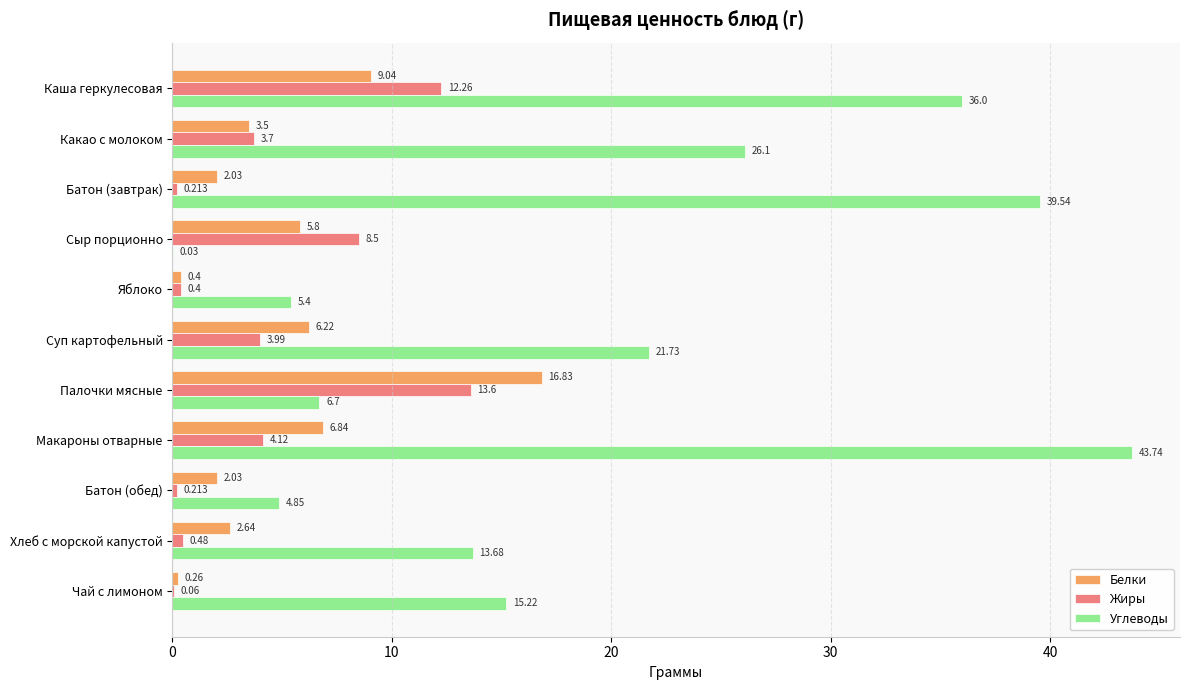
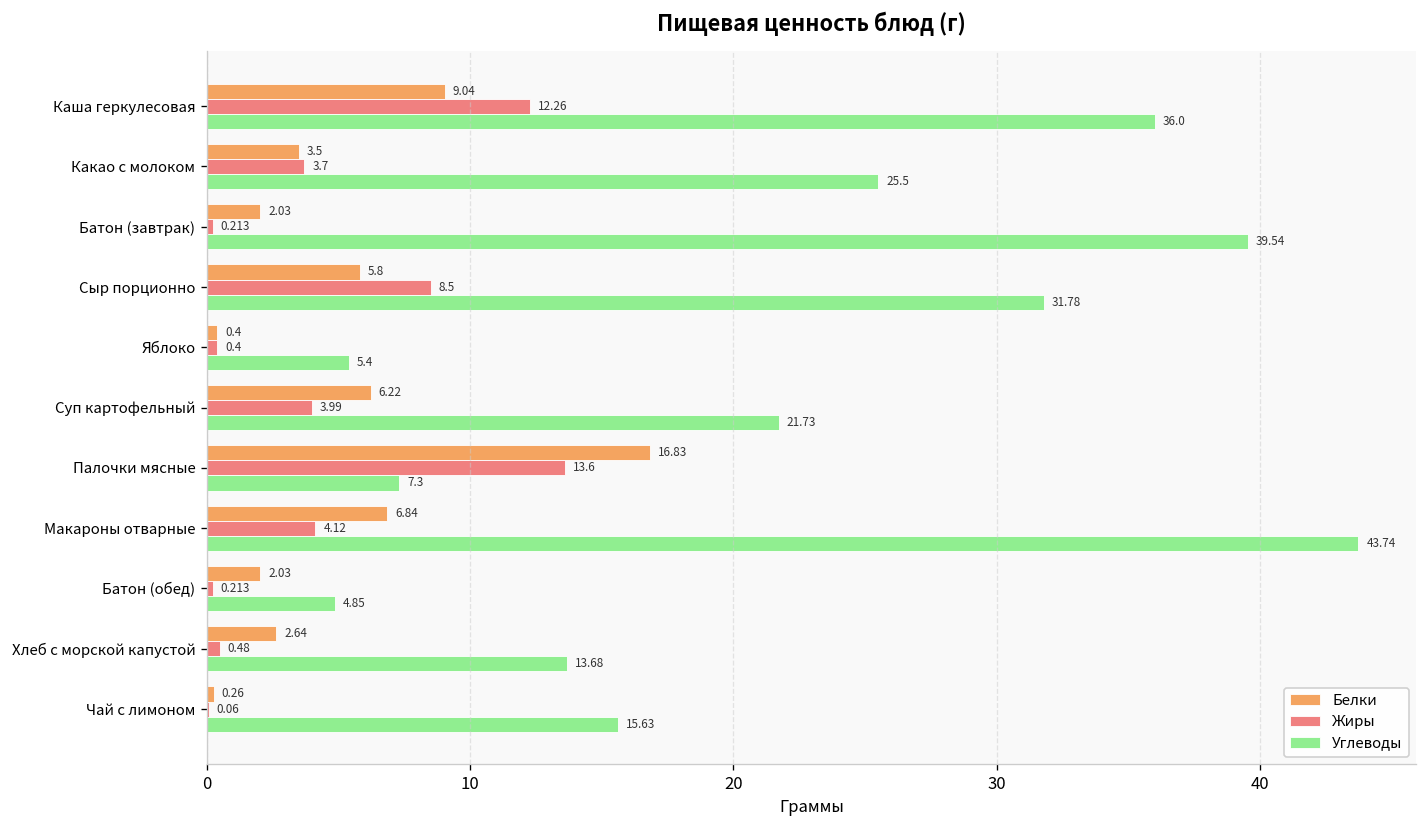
Углеводы, Какао с молоком: 26.1 -> 25.5
Углеводы, Сыр порционно: 0.03 -> 31.78
Углеводы, Палочки мясные: 6.7 -> 7.3
Углеводы, Чай с лимоном: 15.22 -> 15.63
